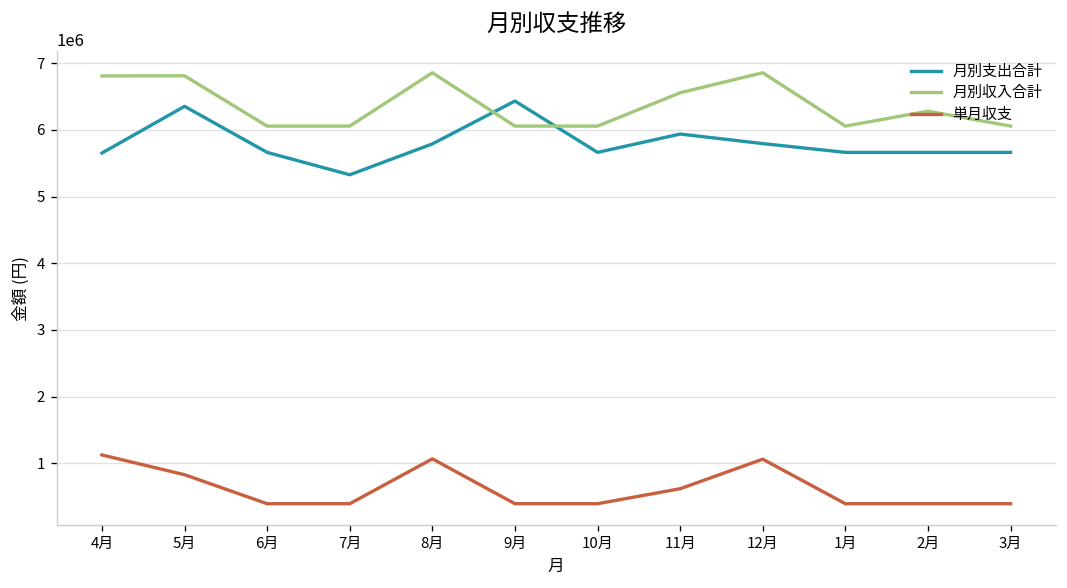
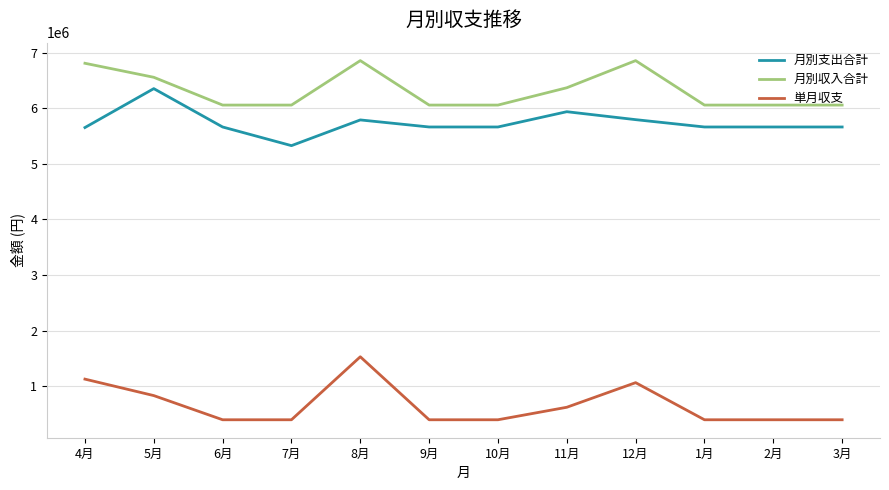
月別収入合計, 5月: 6800000 -> 6600000
単月収支, 8月: 1100000 -> 1500000
月別支出合計, 9月: 6400000 -> 5700000
月別収入合計, 11月: 6600000 -> 6400000
月別収入合計, 2月: 6300000 -> 6100000
